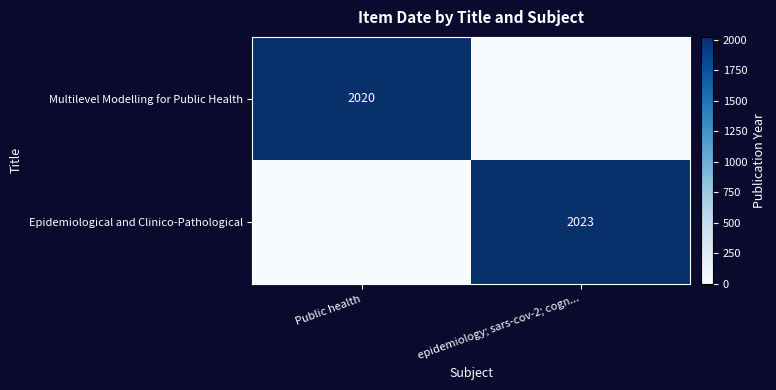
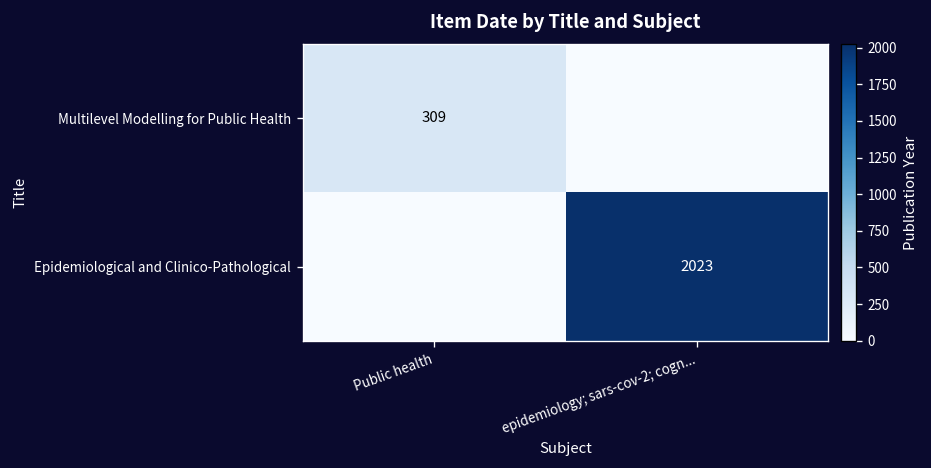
Multilevel Modelling for Public Health, Public health: 2020 -> 309
